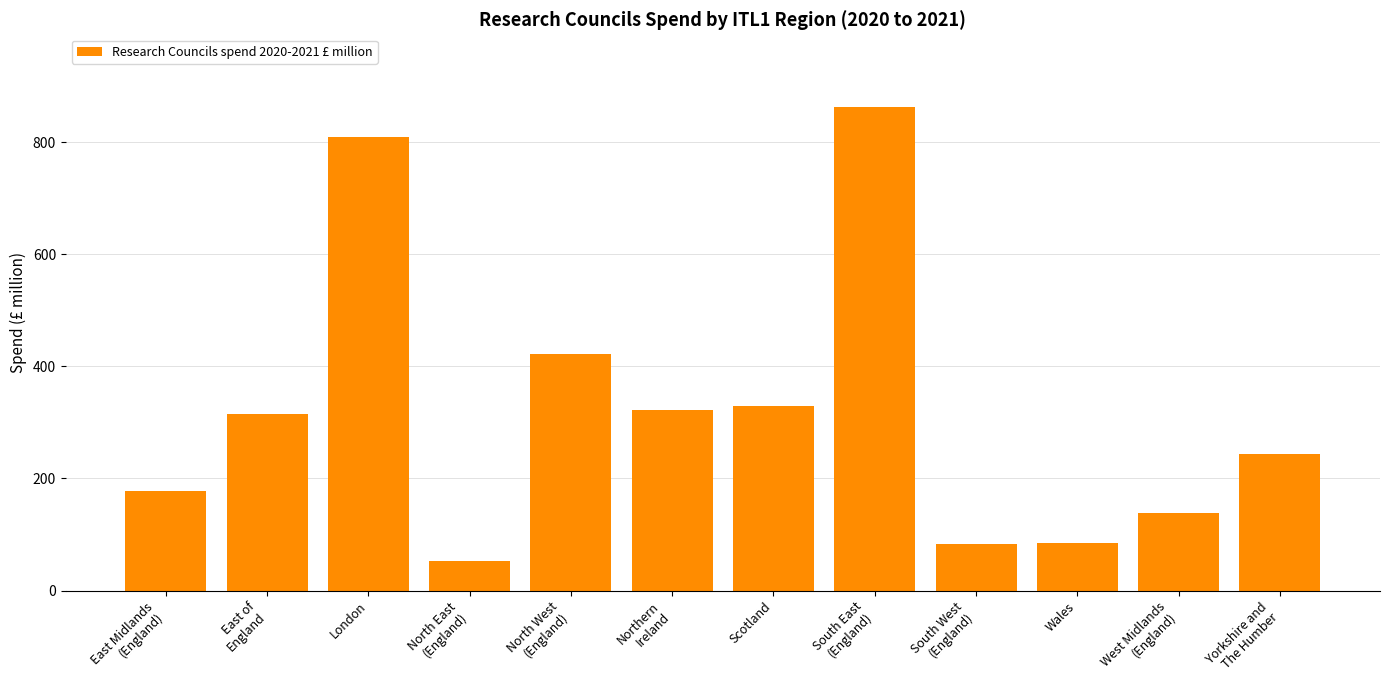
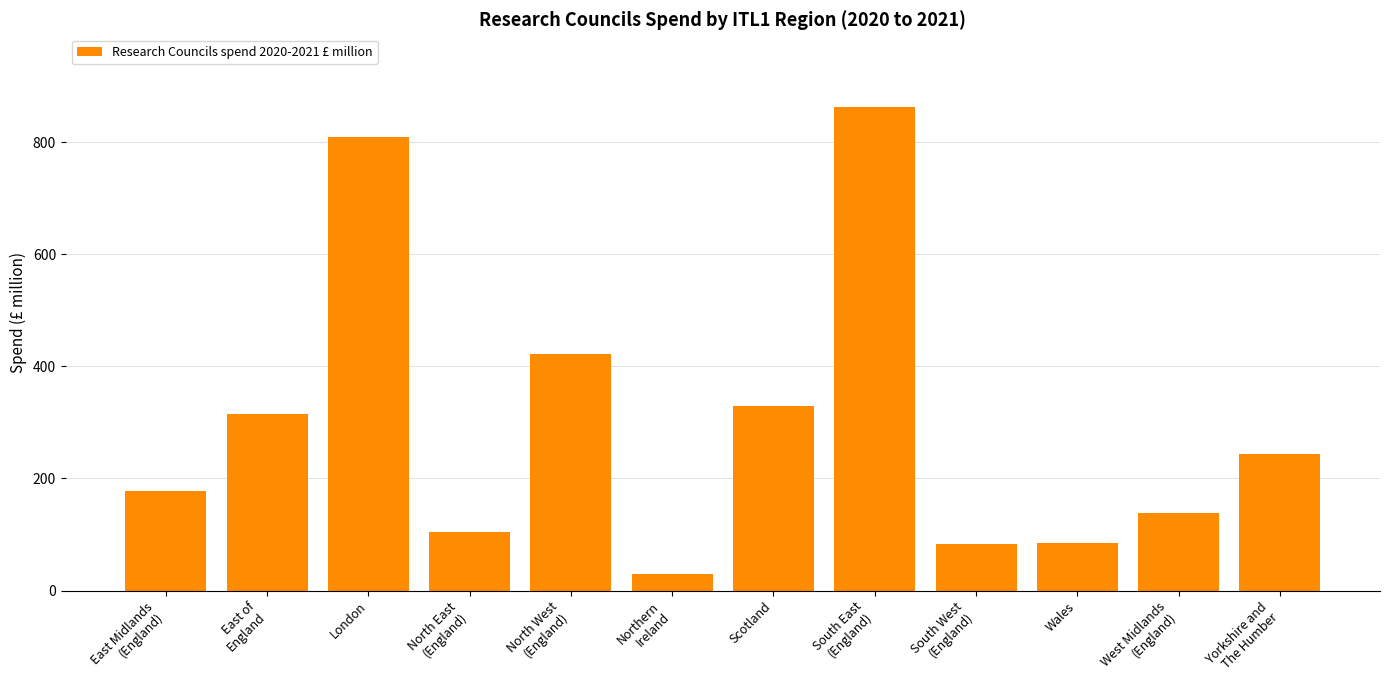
North East (England): 50 -> 100
Northern Ireland: 320 -> 30
